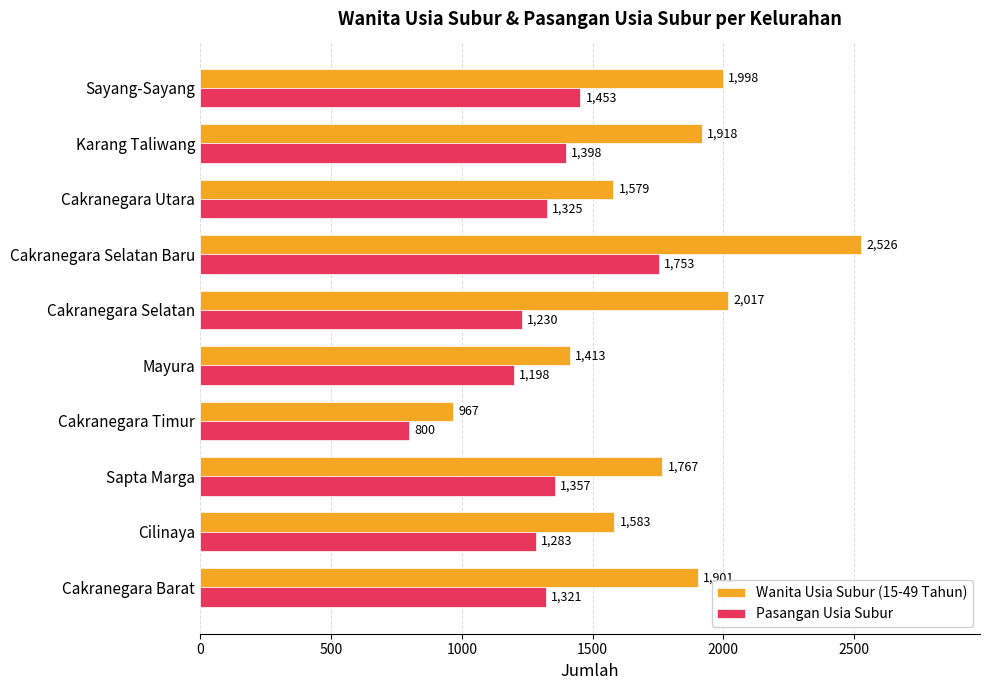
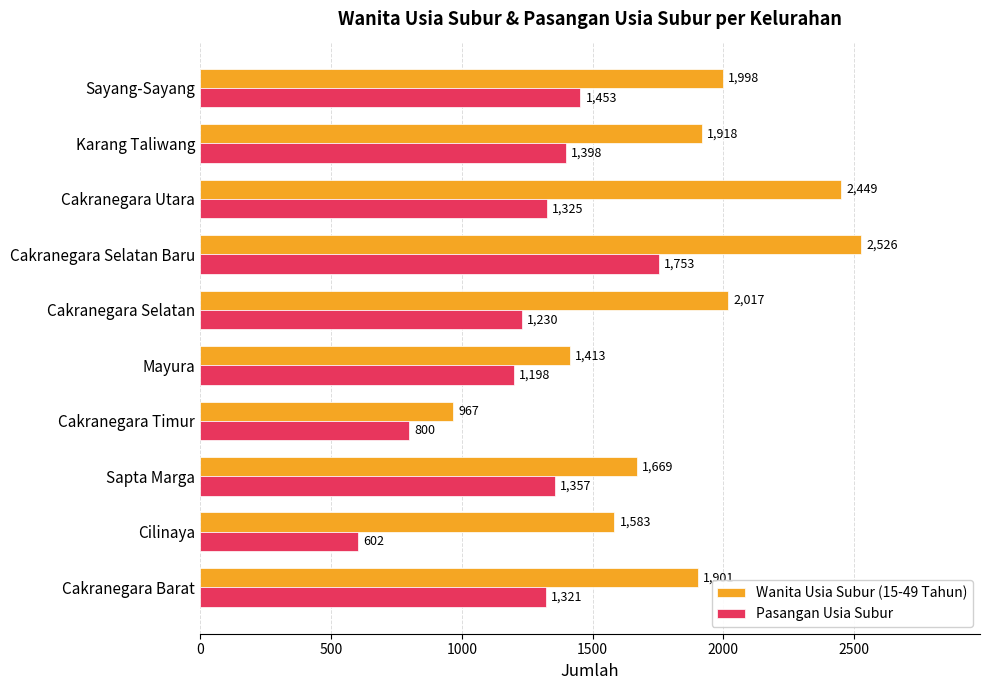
Wanita Usia Subur (15-49 Tahun), Cakranegara Utara: 1,579 -> 2,449
Wanita Usia Subur (15-49 Tahun), Sapta Marga: 1,767 -> 1,669
Pasangan Usia Subur, Cilinaya: 1,283 -> 602
